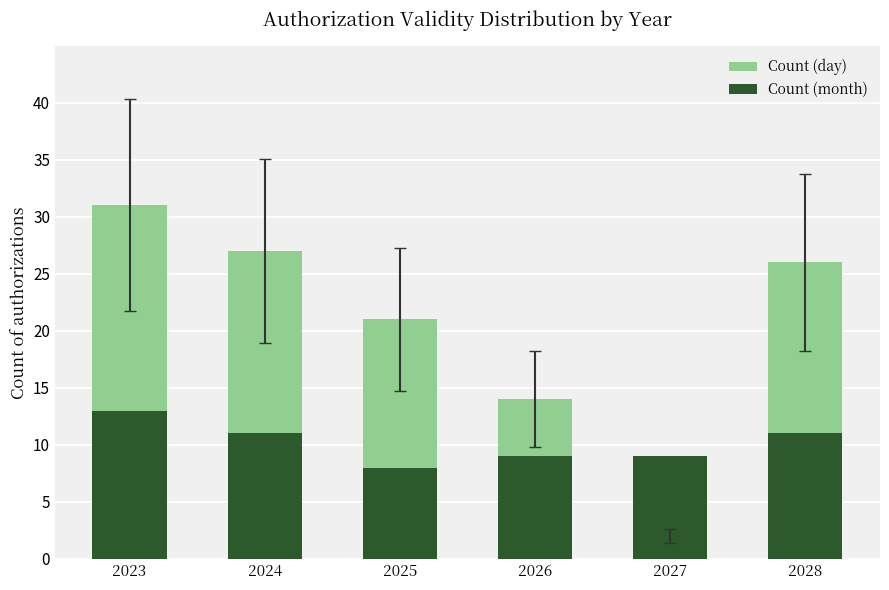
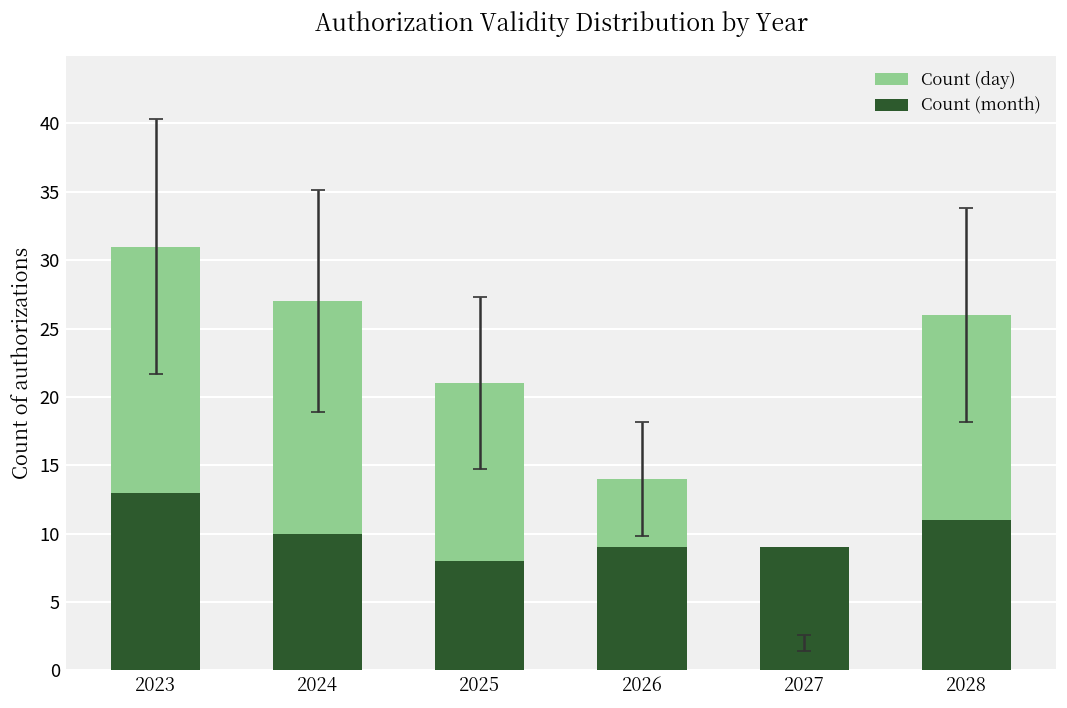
Count (month), 2024: 11 -> 10
